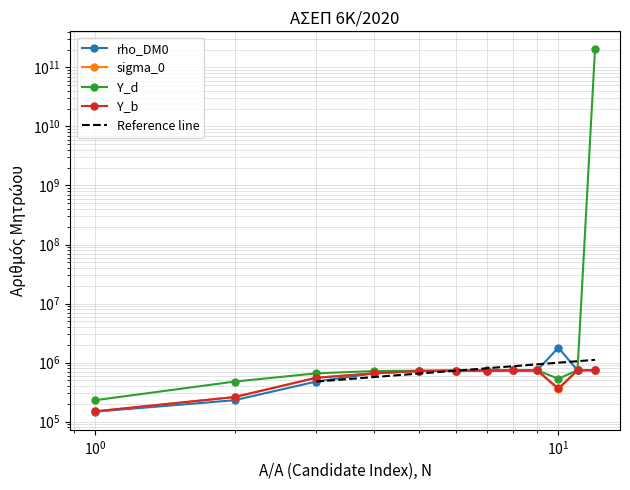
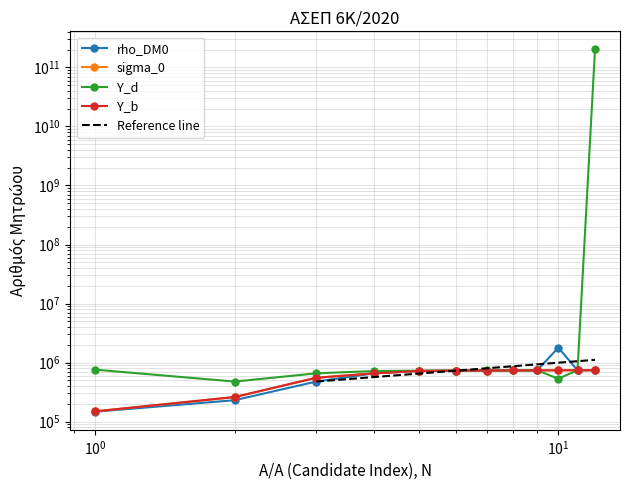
Y_d, 10^0: 230000 -> 800000
Y_b, 10^1: 400000 -> 700000
Y_b, 10^1: 400000 -> 700000
